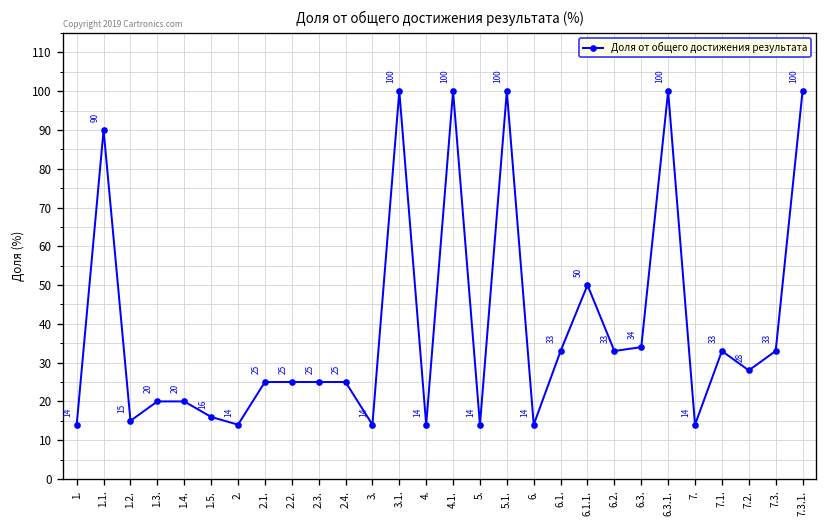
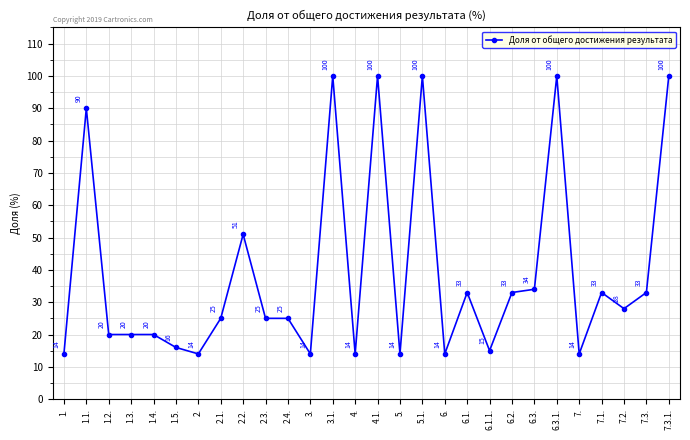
1.2.: 15 -> 20
2.2.: 25 -> 51
6.1.1.: 50 -> 15
